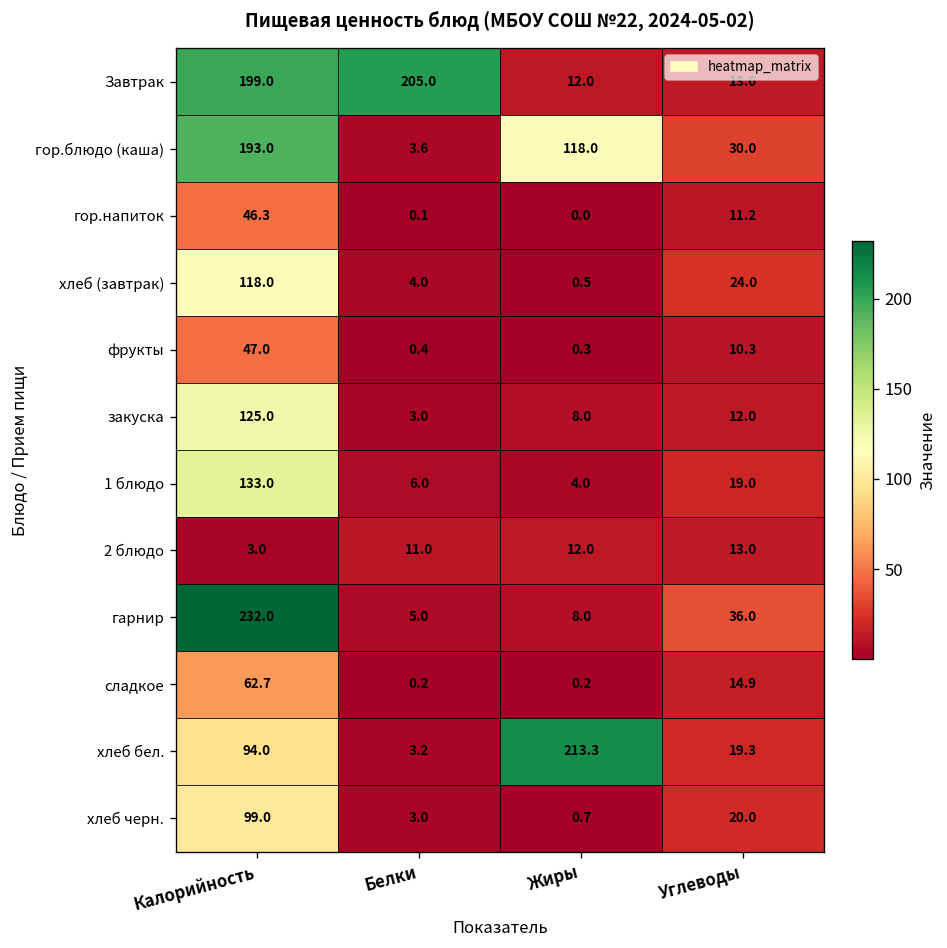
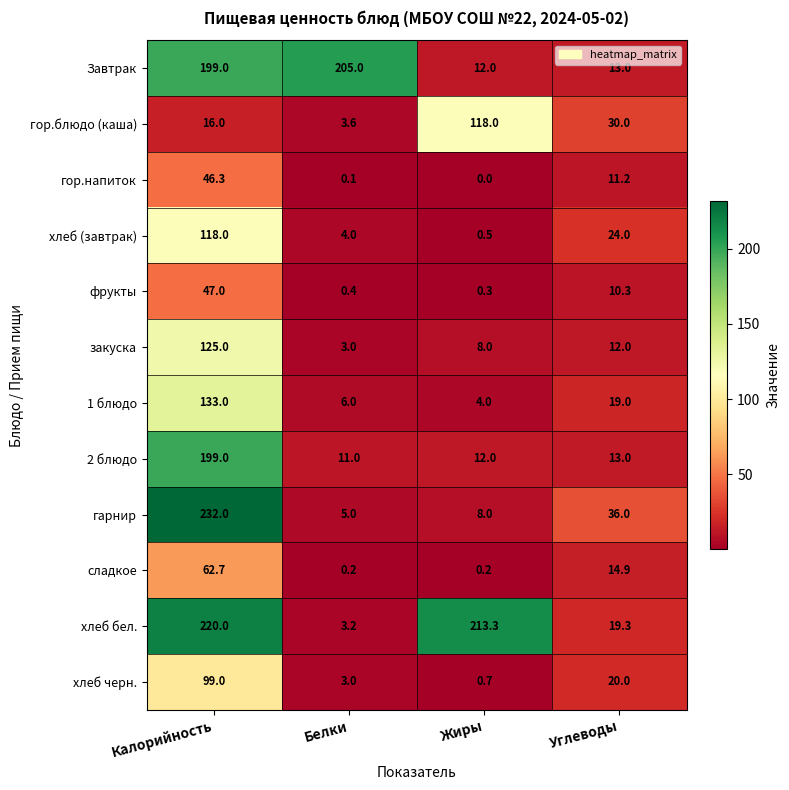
гор.блюдо (каша), Калорийность: 193.0 -> 16.0
2 блюдо, Калорийность: 3.0 -> 199.0
хлеб бел., Калорийность: 94.0 -> 220.0
